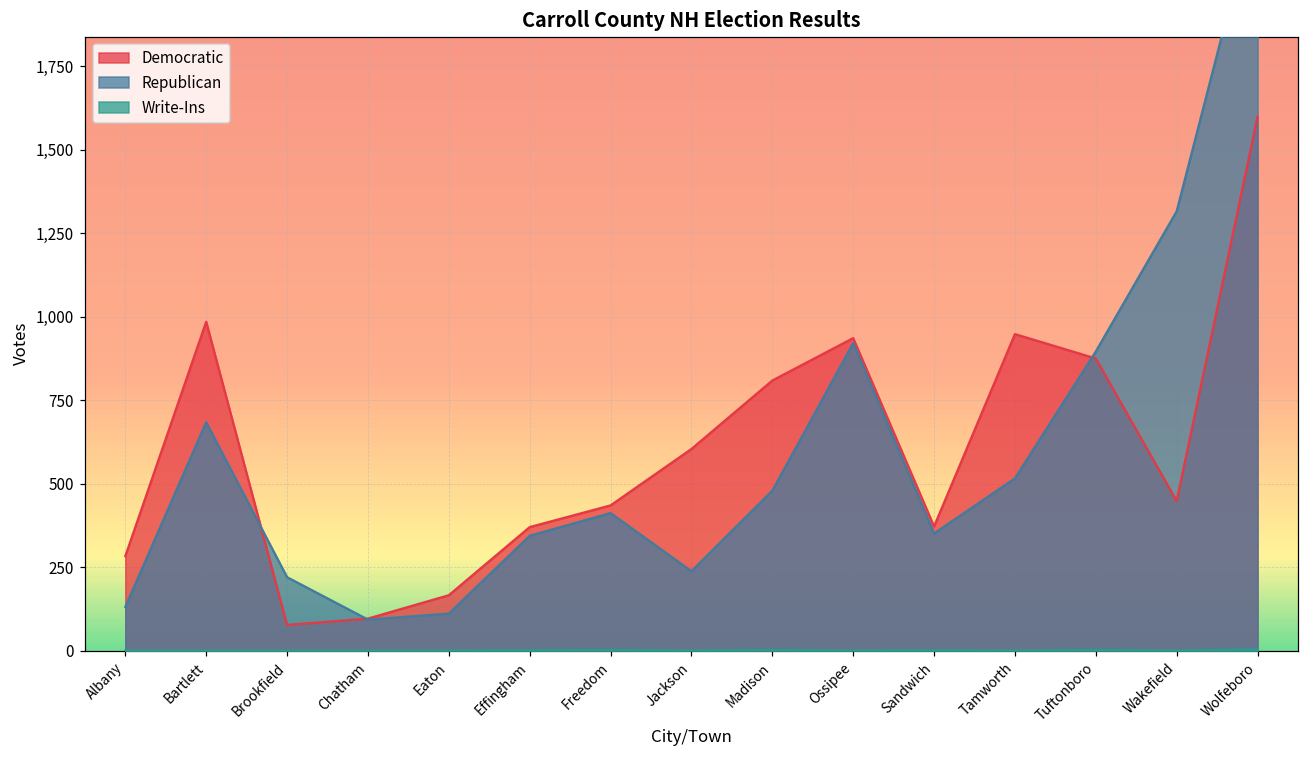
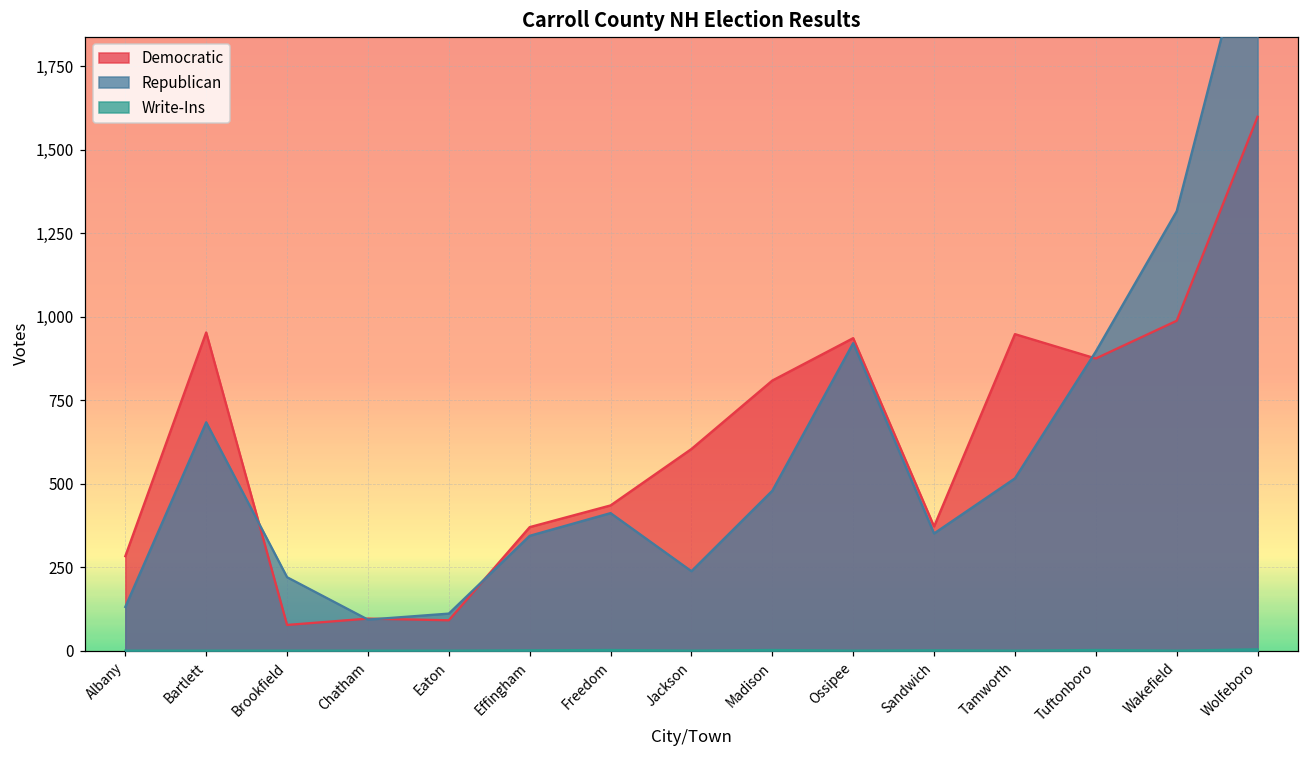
Democratic, Bartlett: 990 -> 950
Democratic, Eaton: 170 -> 90
Democratic, Wakefield: 450 -> 990
